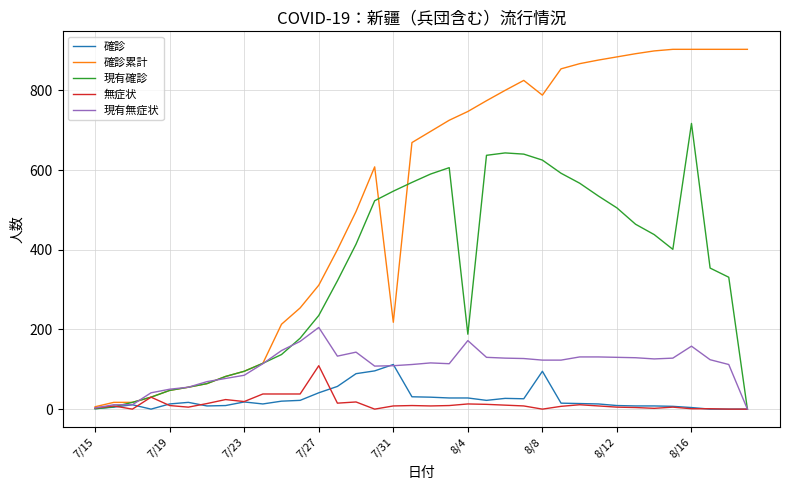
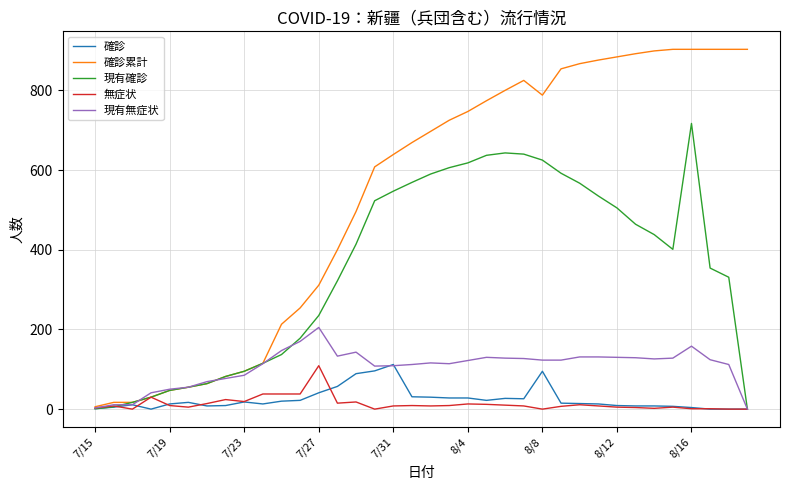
確診累計, 7/31: 220 -> 640
現有確診, 8/4: 190 -> 620
現有無症状, 8/4: 170 -> 120
